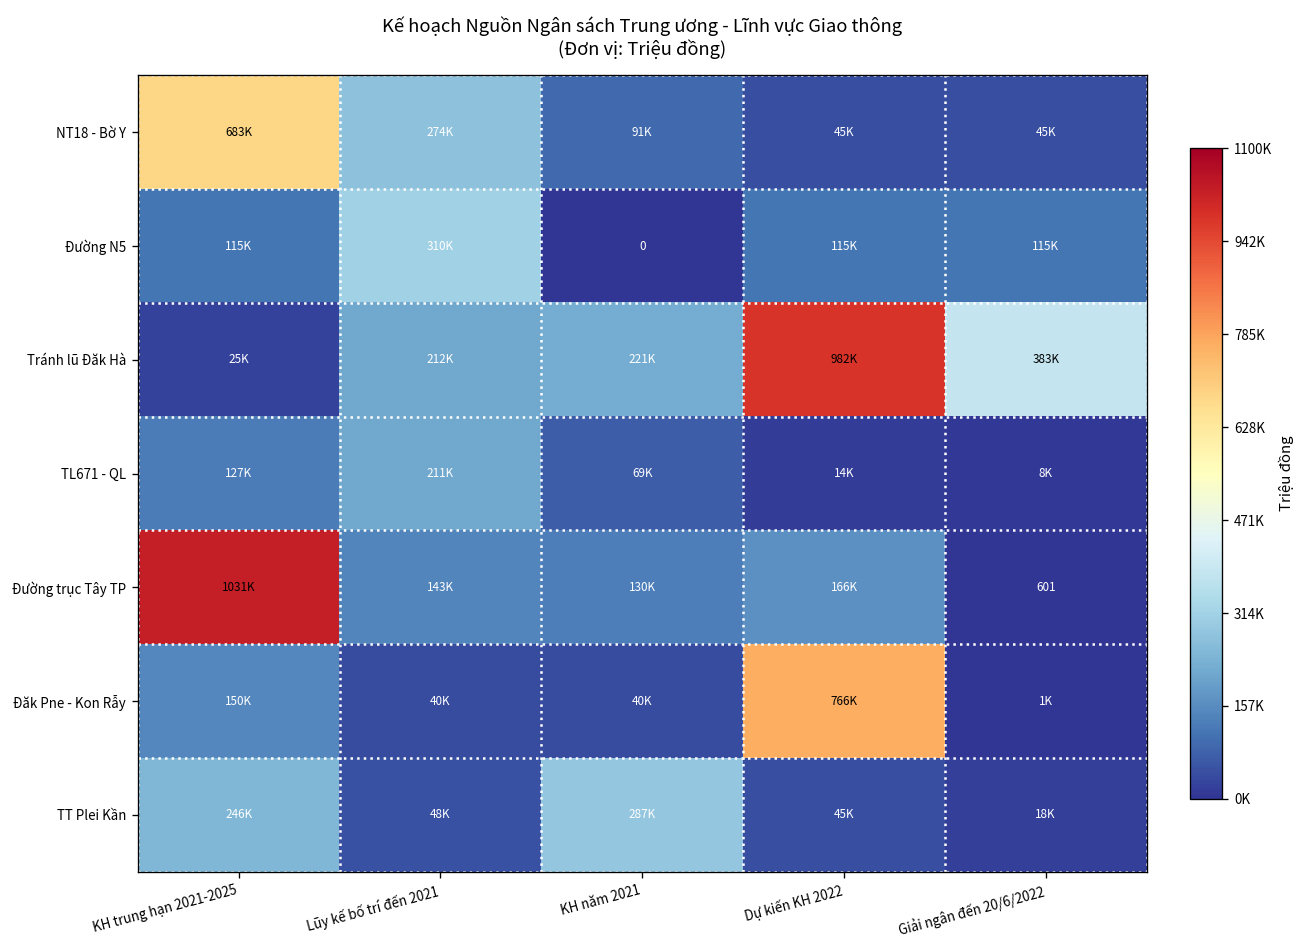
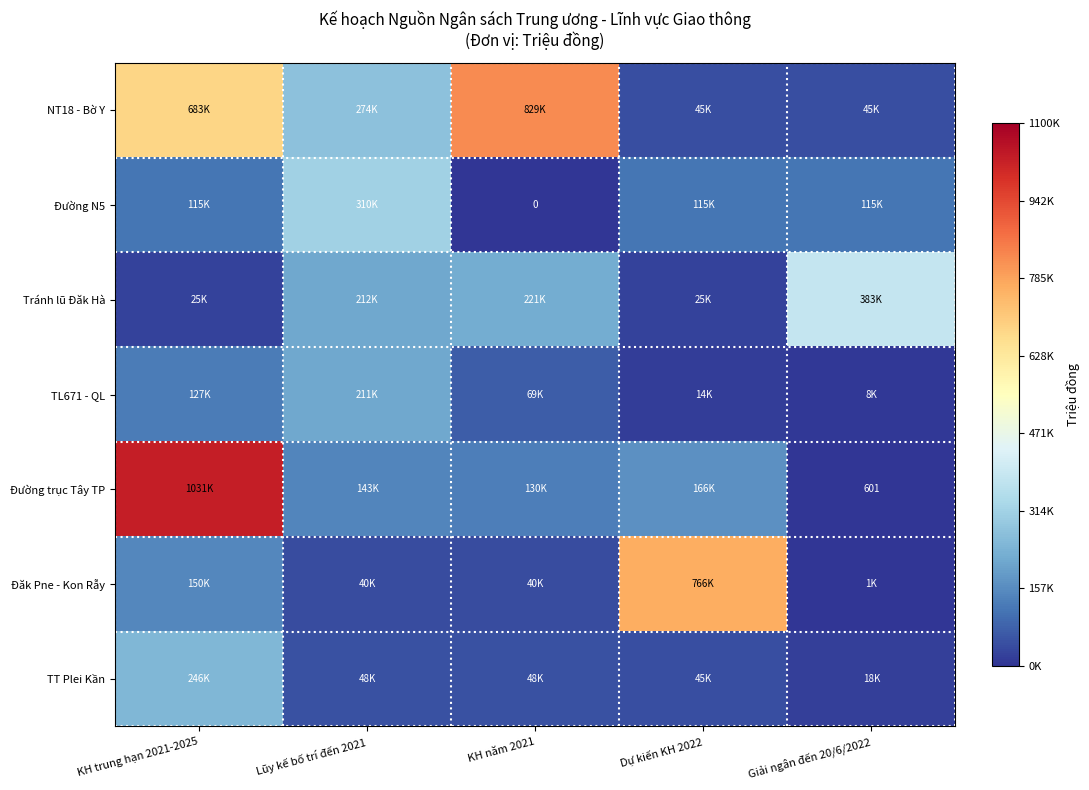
NT18 - Bờ Y, KH năm 2021: 91K -> 829K
Tránh lũ Đăk Hà, Dự kiến KH 2022: 982K -> 25K
TT Plei Kần, KH năm 2021: 287K -> 48K
